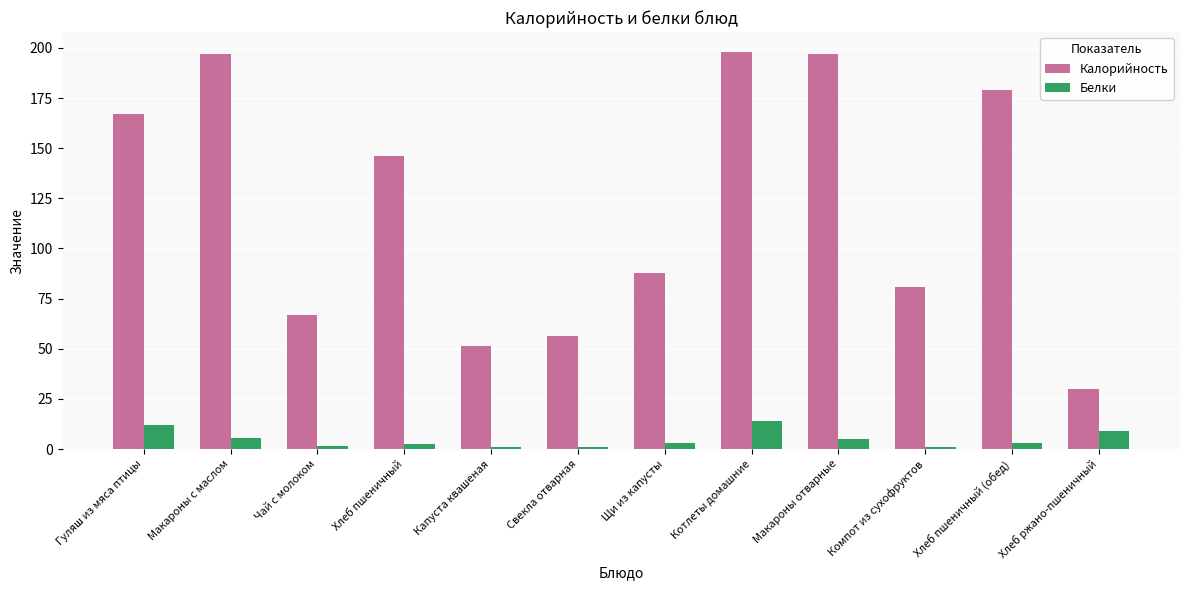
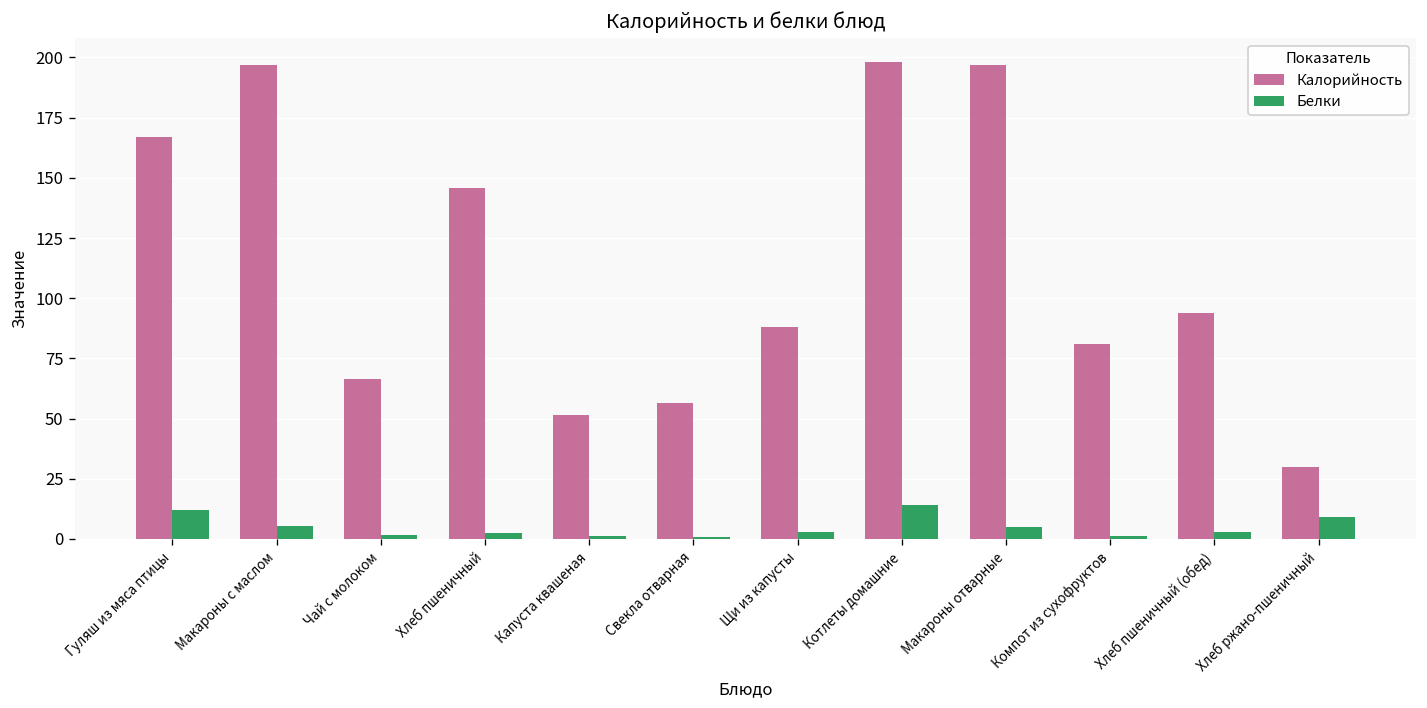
Калорийность, Хлеб пшеничный (обед): 179 -> 94
